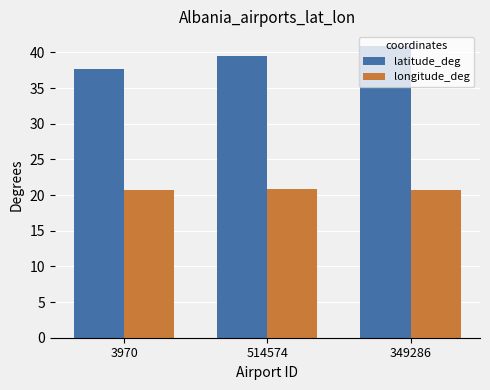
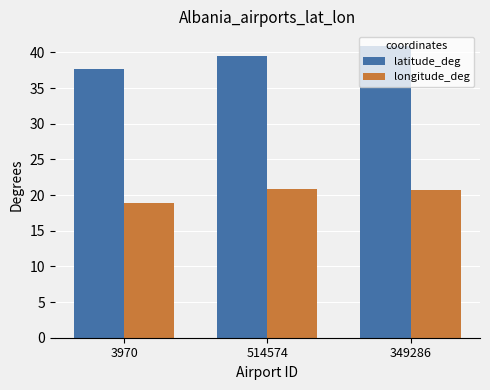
longitude_deg, 3970: 21 -> 19
